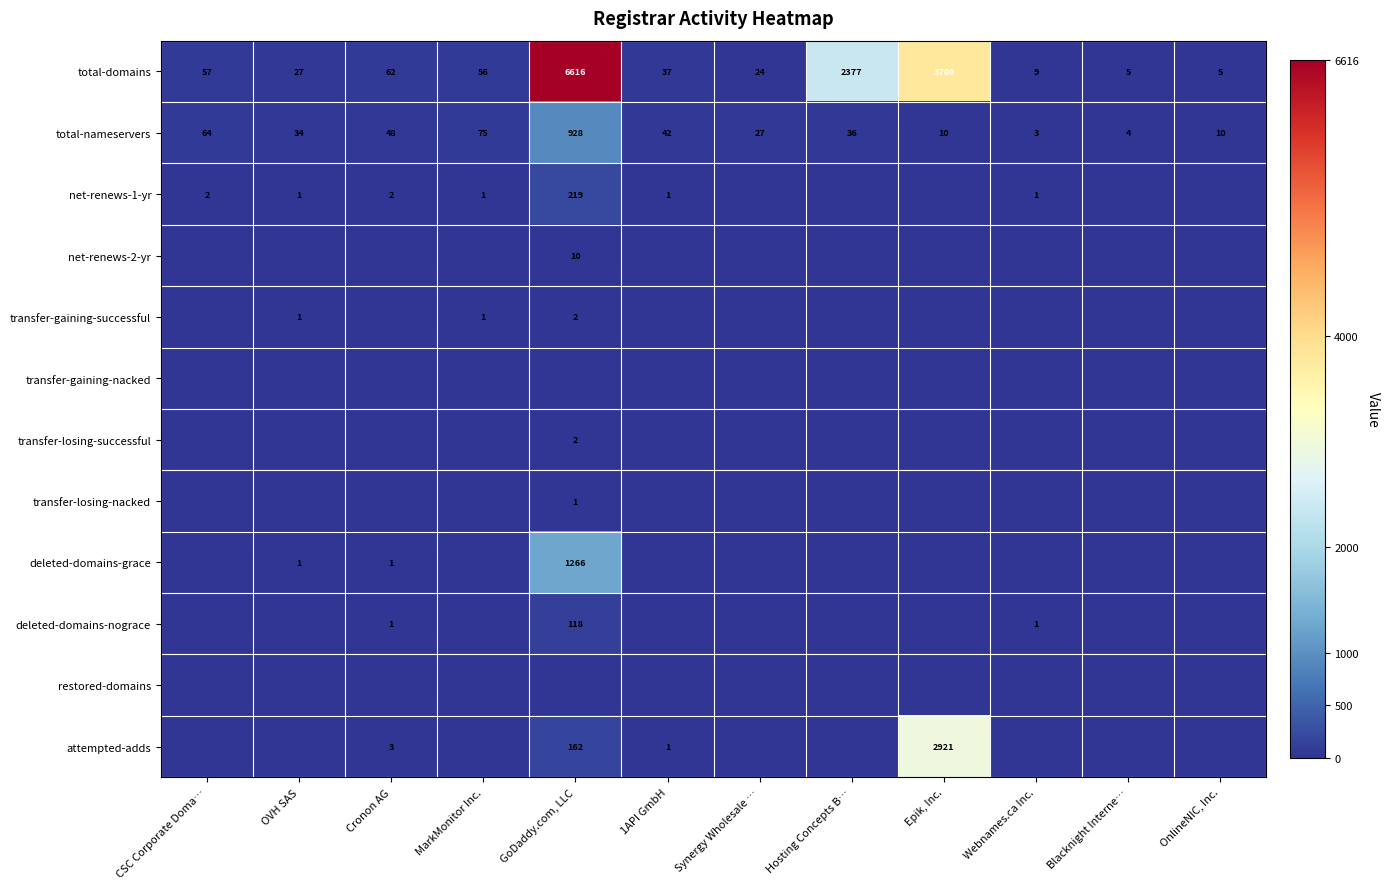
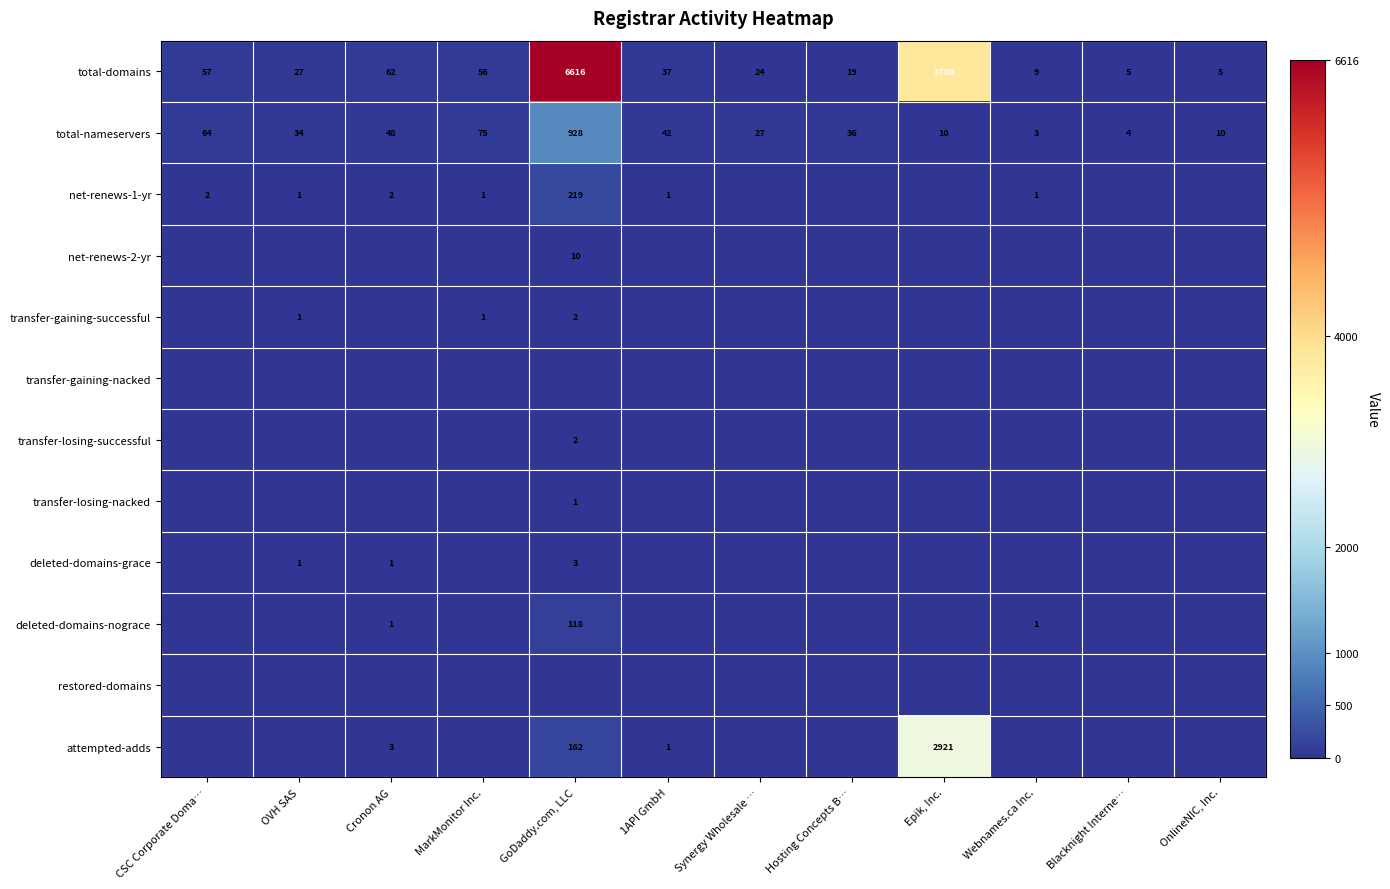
total-domains, Hosting Concepts B…: 2377 -> 19
deleted-domains-grace, GoDaddy.com, LLC: 1266 -> 3
